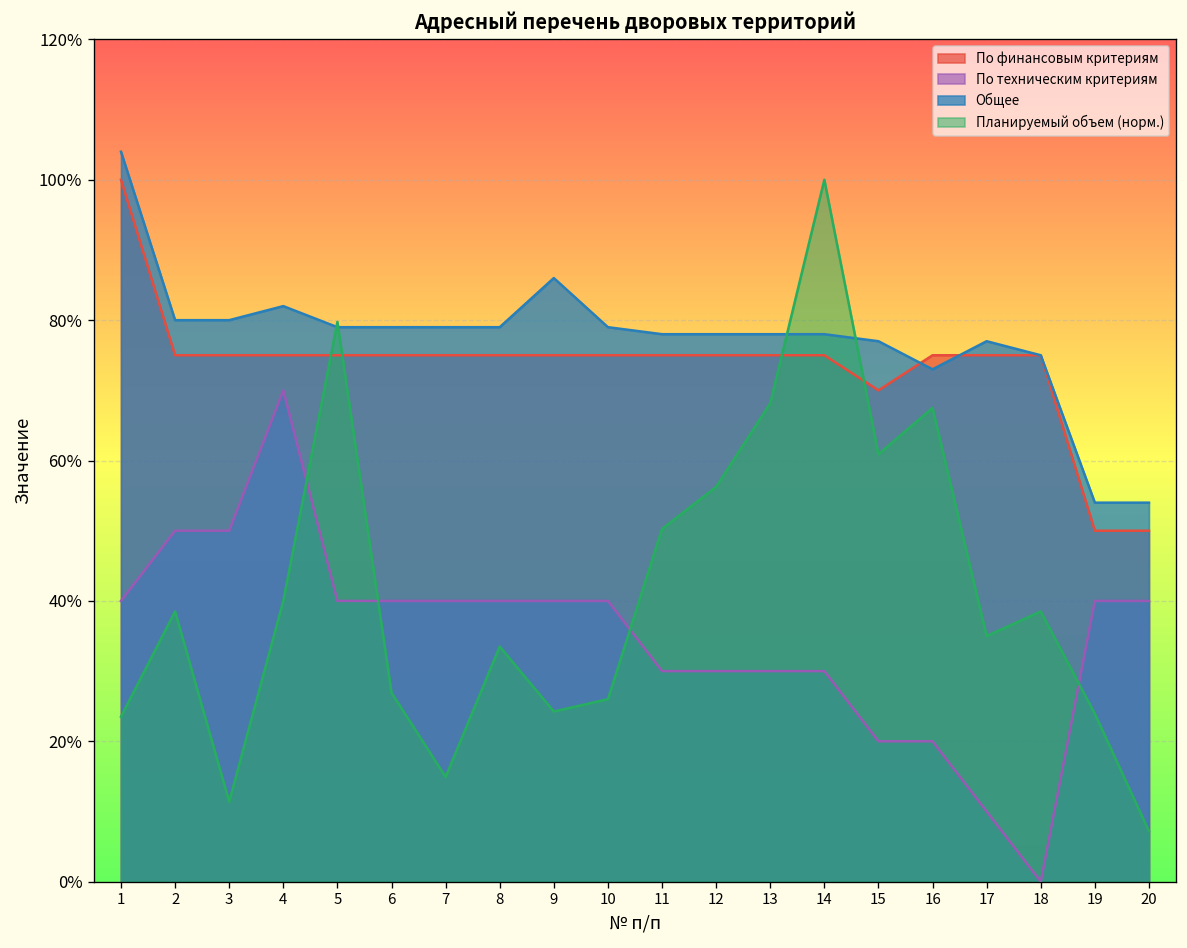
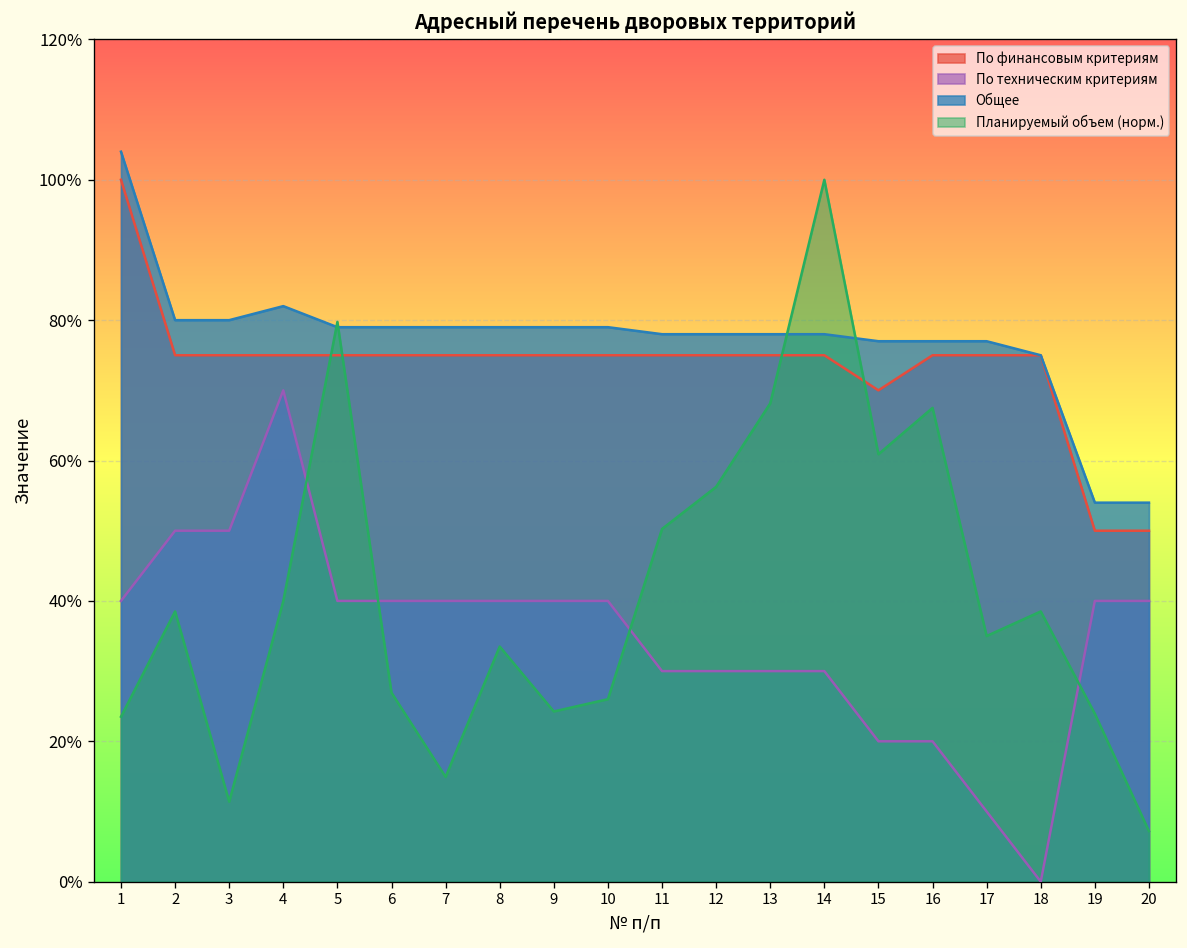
Общее, 9: 86% -> 79%
Общее, 16: 73% -> 77%
